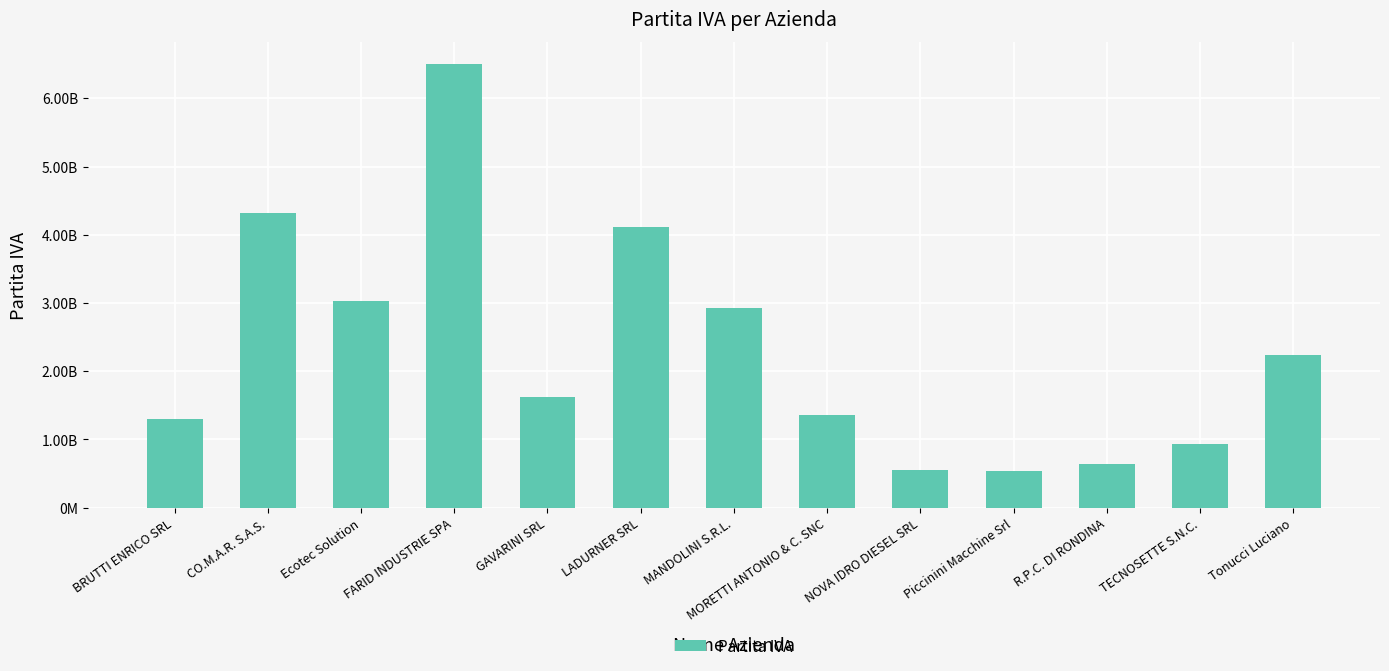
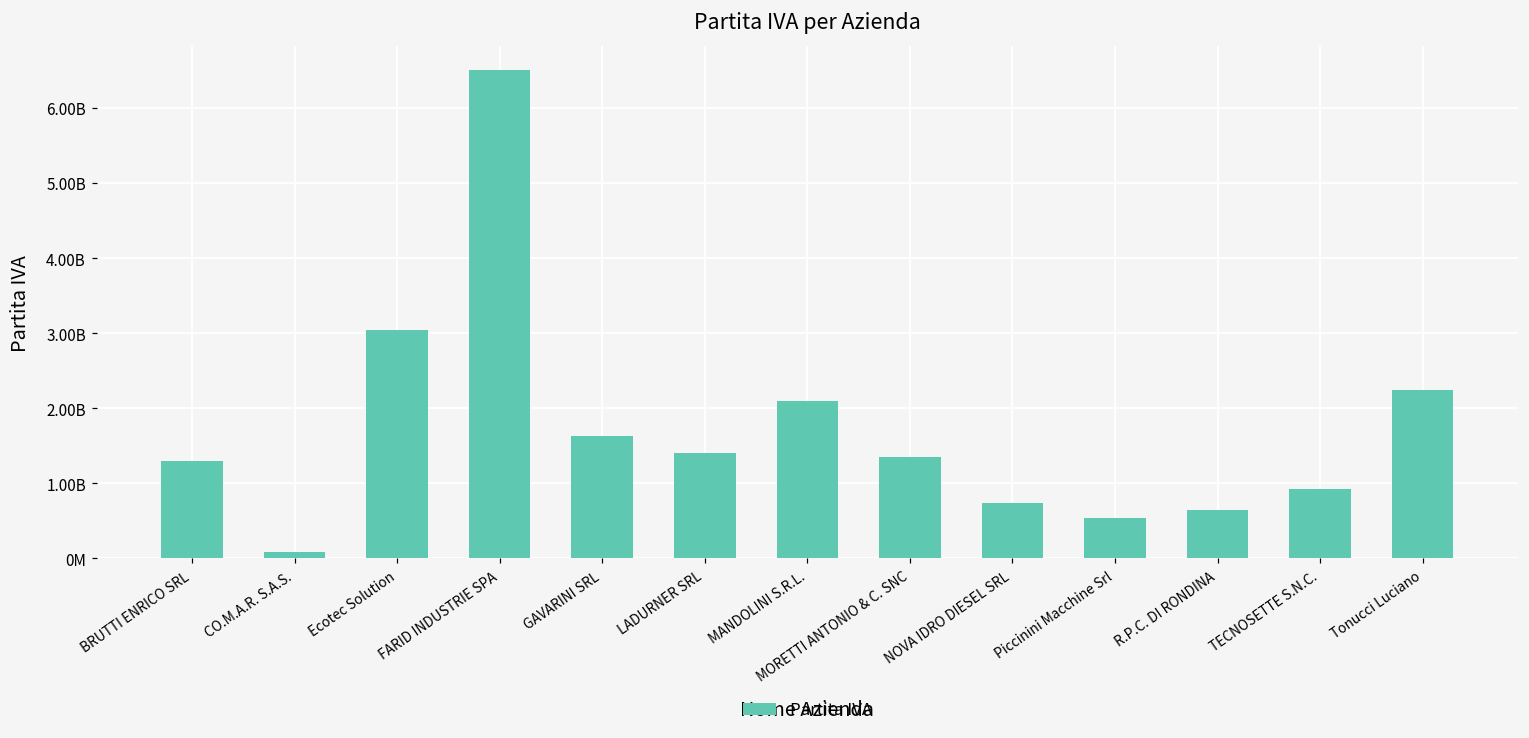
CO.M.A.R. S.A.S.: 4300000000 -> 100000000
LADURNER SRL: 4100000000 -> 1400000000
MANDOLINI S.R.L.: 2900000000 -> 2100000000
NOVA IDRO DIESEL SRL: 500000000 -> 700000000
